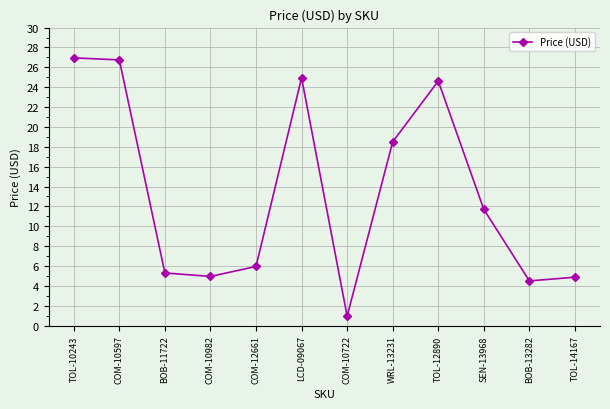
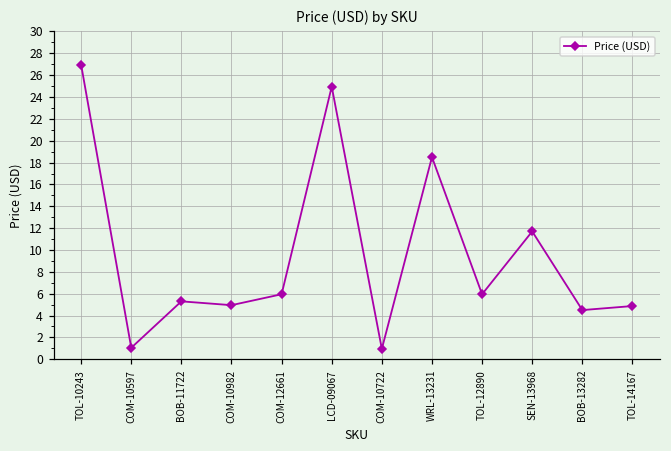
COM-10597: 27 -> 1
TOL-12890: 25 -> 6
